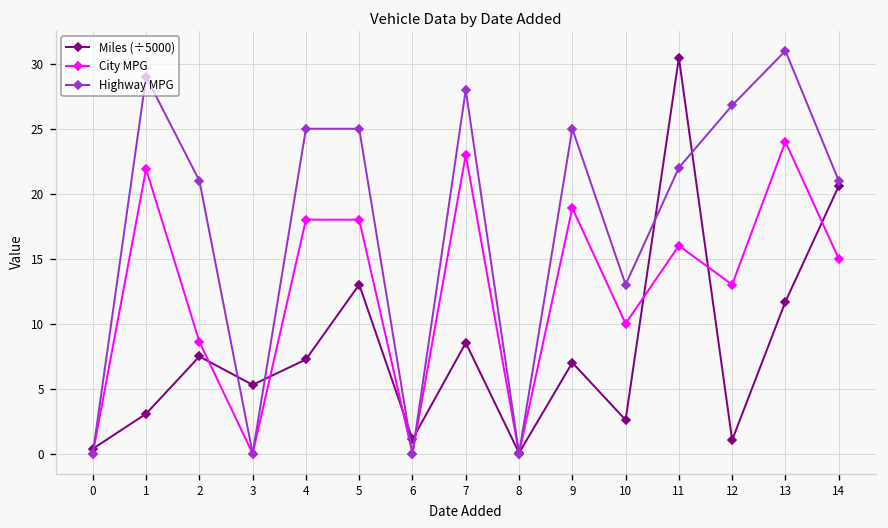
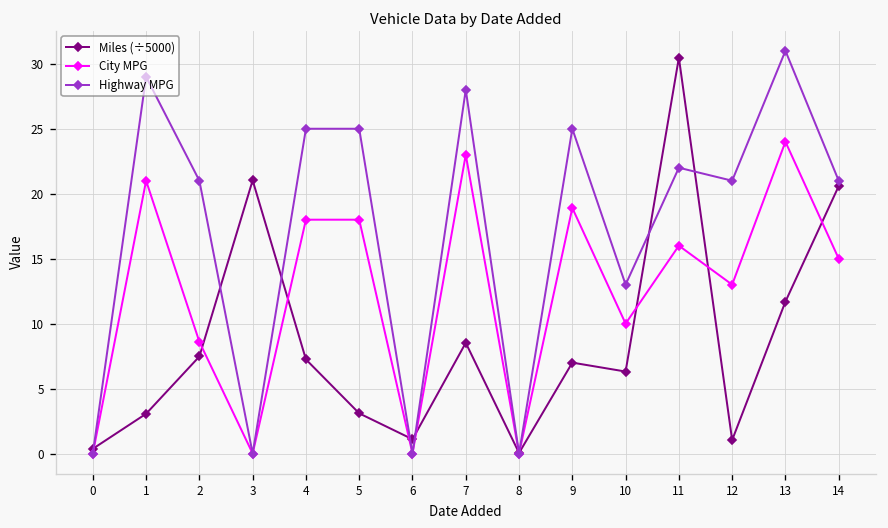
City MPG, 1: 21.9 -> 21.0
Miles (÷5000), 3: 5.3 -> 21.0
Miles (÷5000), 5: 13.0 -> 3.1
Miles (÷5000), 10: 2.6 -> 6.3
Highway MPG, 12: 26.8 -> 21.0
